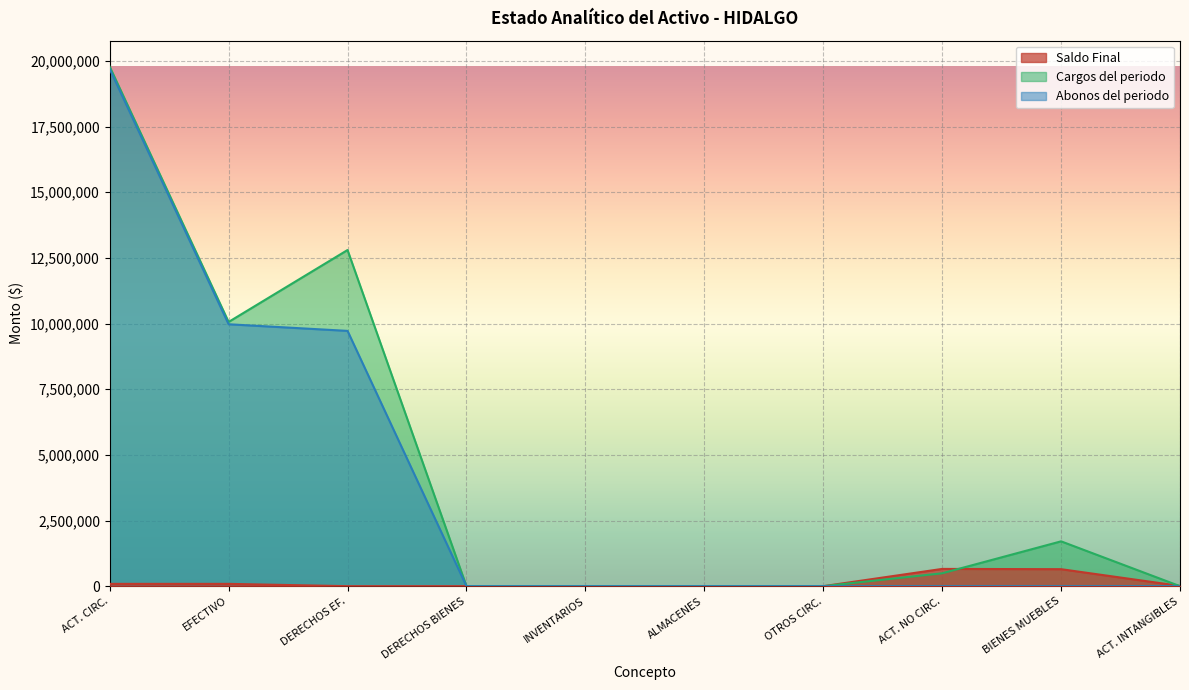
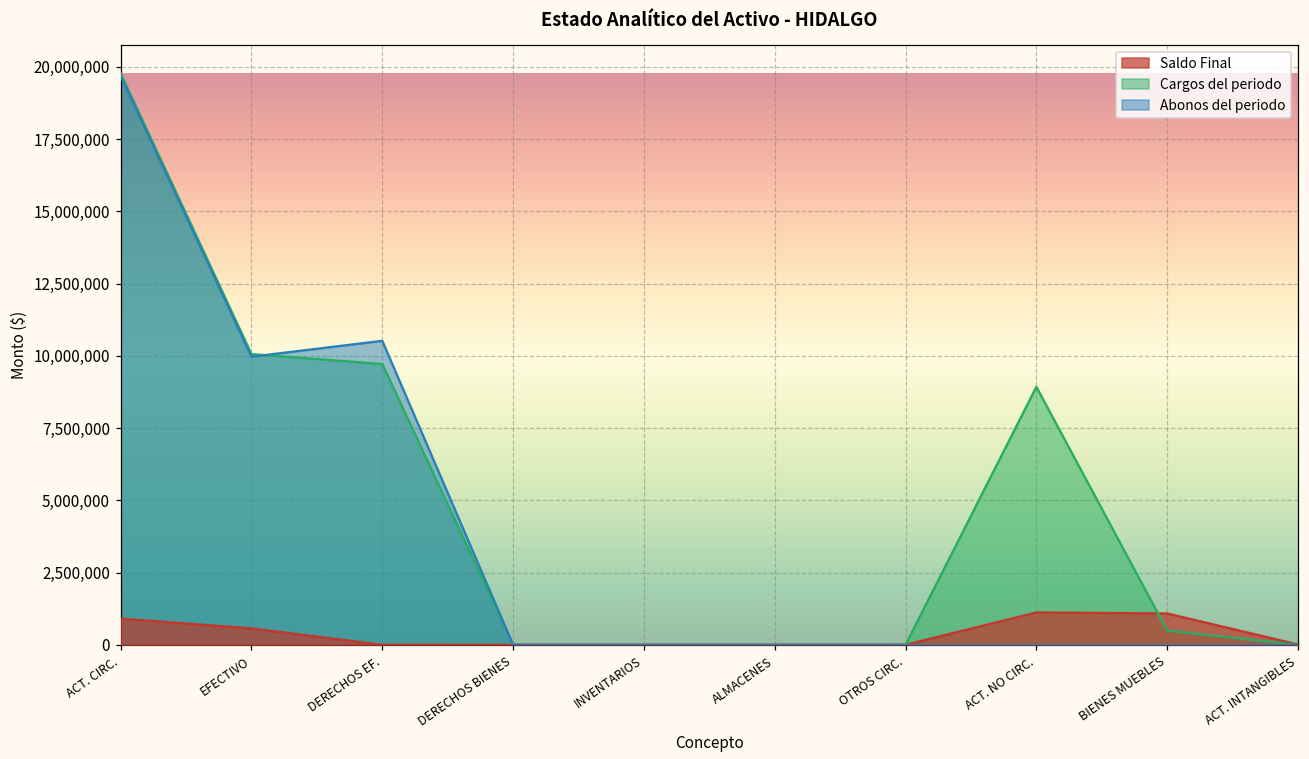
Saldo Final, ACT. CIRC.: 100,000 -> 900,000
Saldo Final, EFECTIVO: 100,000 -> 600,000
Cargos del periodo, DERECHOS EF.: 12,800,000 -> 9,700,000
Abonos del periodo, DERECHOS EF.: 9,700,000 -> 10,500,000
Saldo Final, ACT. NO CIRC.: 700,000 -> 1,100,000
Cargos del periodo, ACT. NO CIRC.: 500,000 -> 8,900,000
Saldo Final, BIENES MUEBLES: 600,000 -> 1,100,000
Cargos del periodo, BIENES MUEBLES: 1,700,000 -> 500,000
